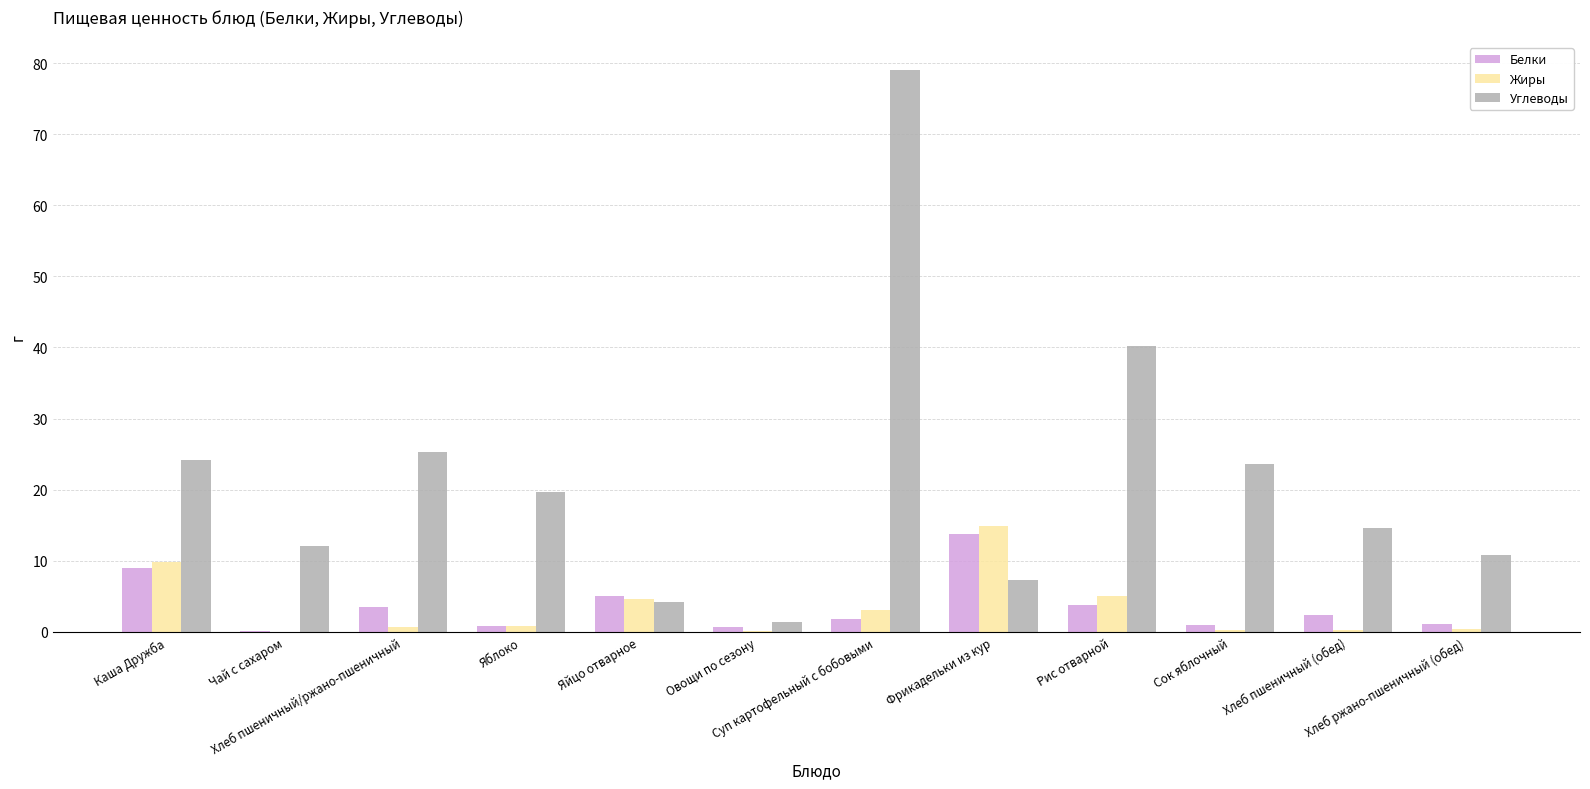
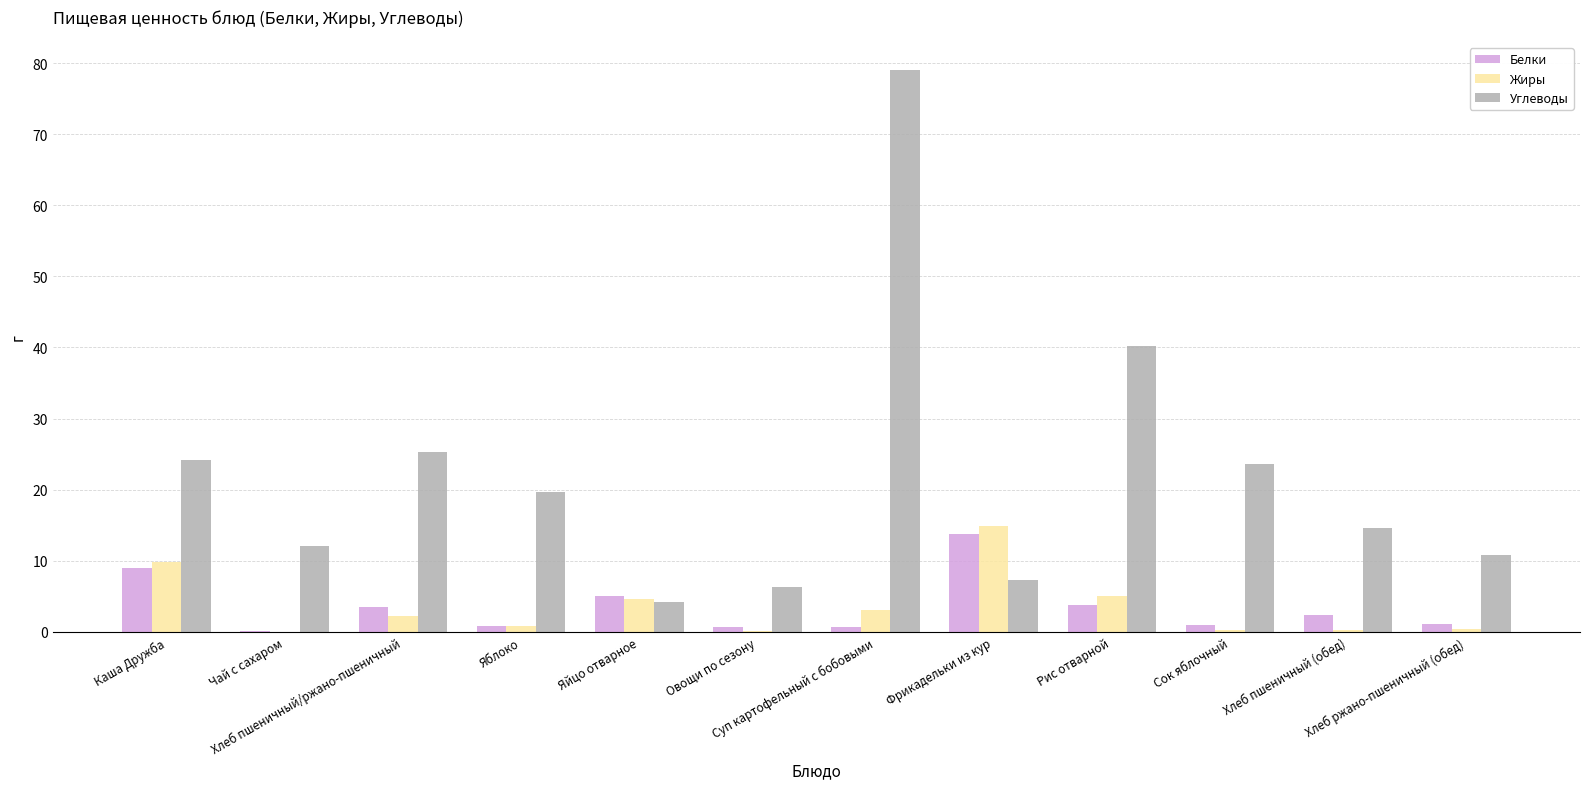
Жиры, Хлеб пшеничный/ржано-пшеничный: 1 -> 2
Углеводы, Овощи по сезону: 1 -> 6
Белки, Суп картофельный с бобовыми: 2 -> 1
